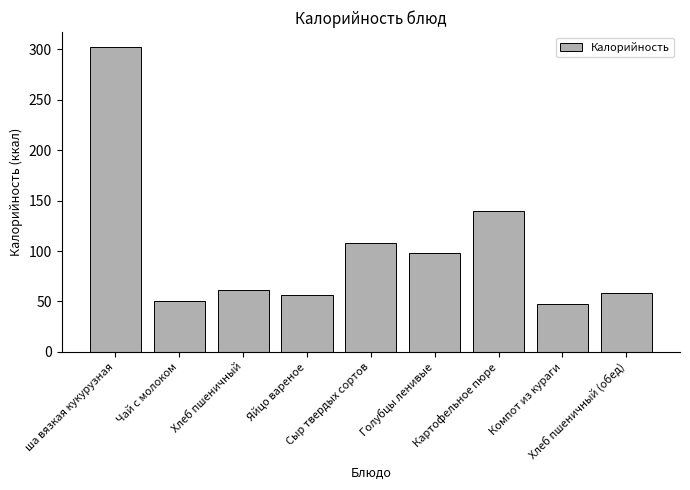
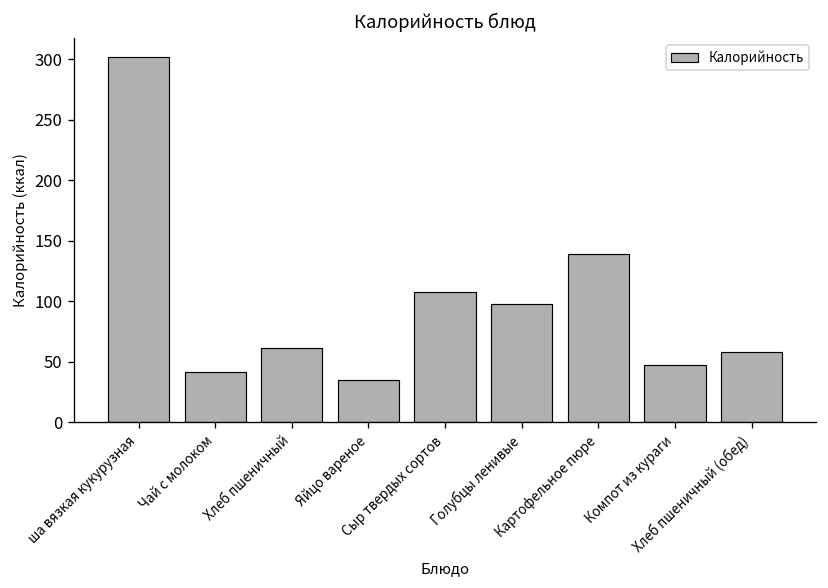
Чай с молоком: 51 -> 42
Яйцо вареное: 57 -> 35
